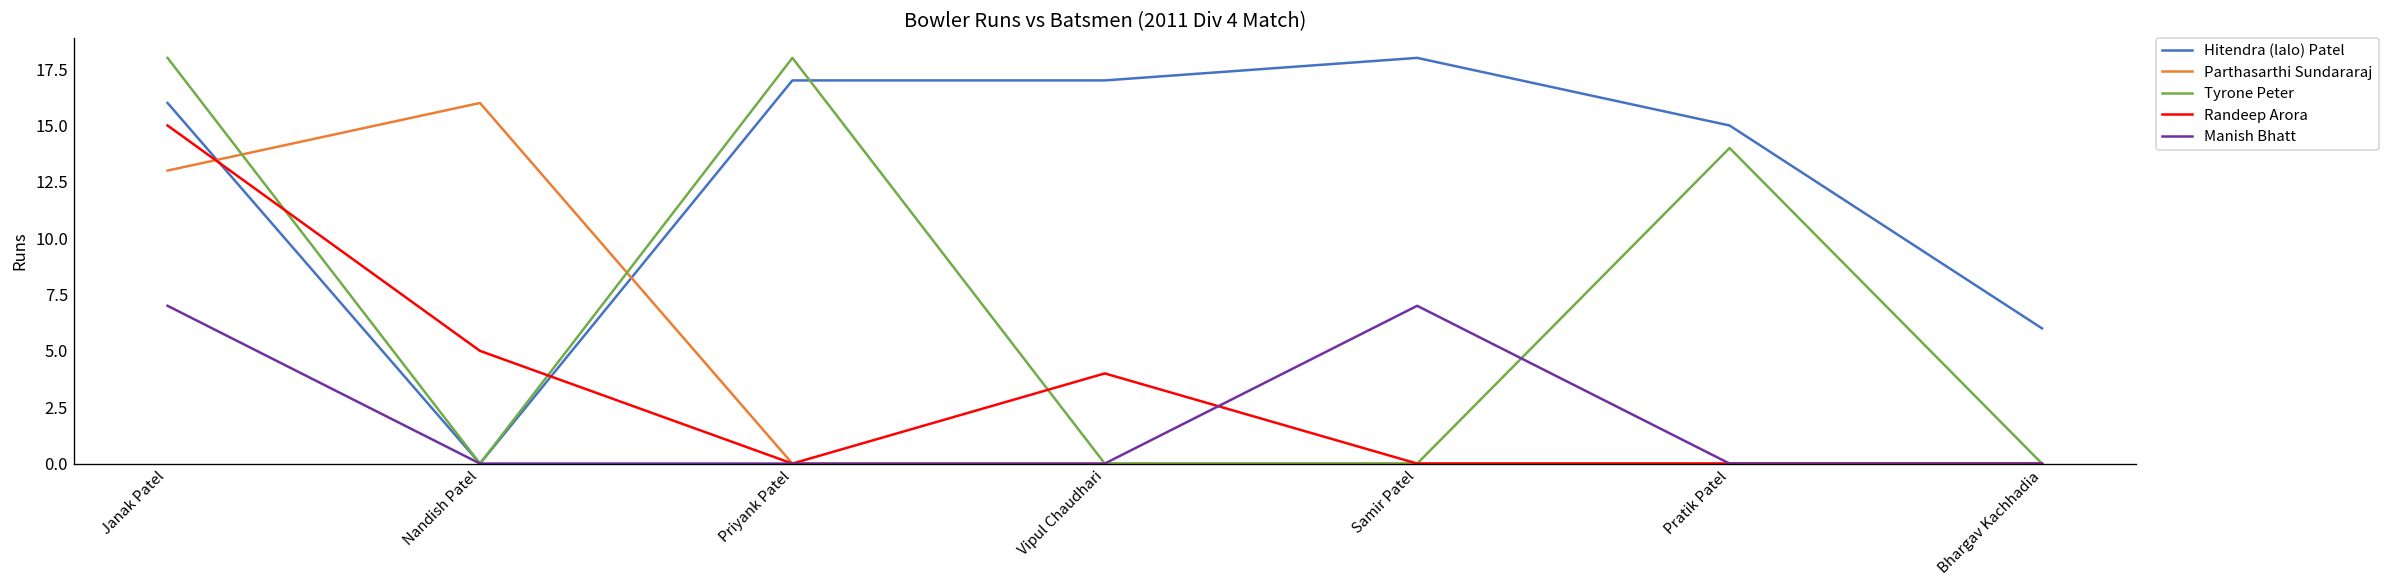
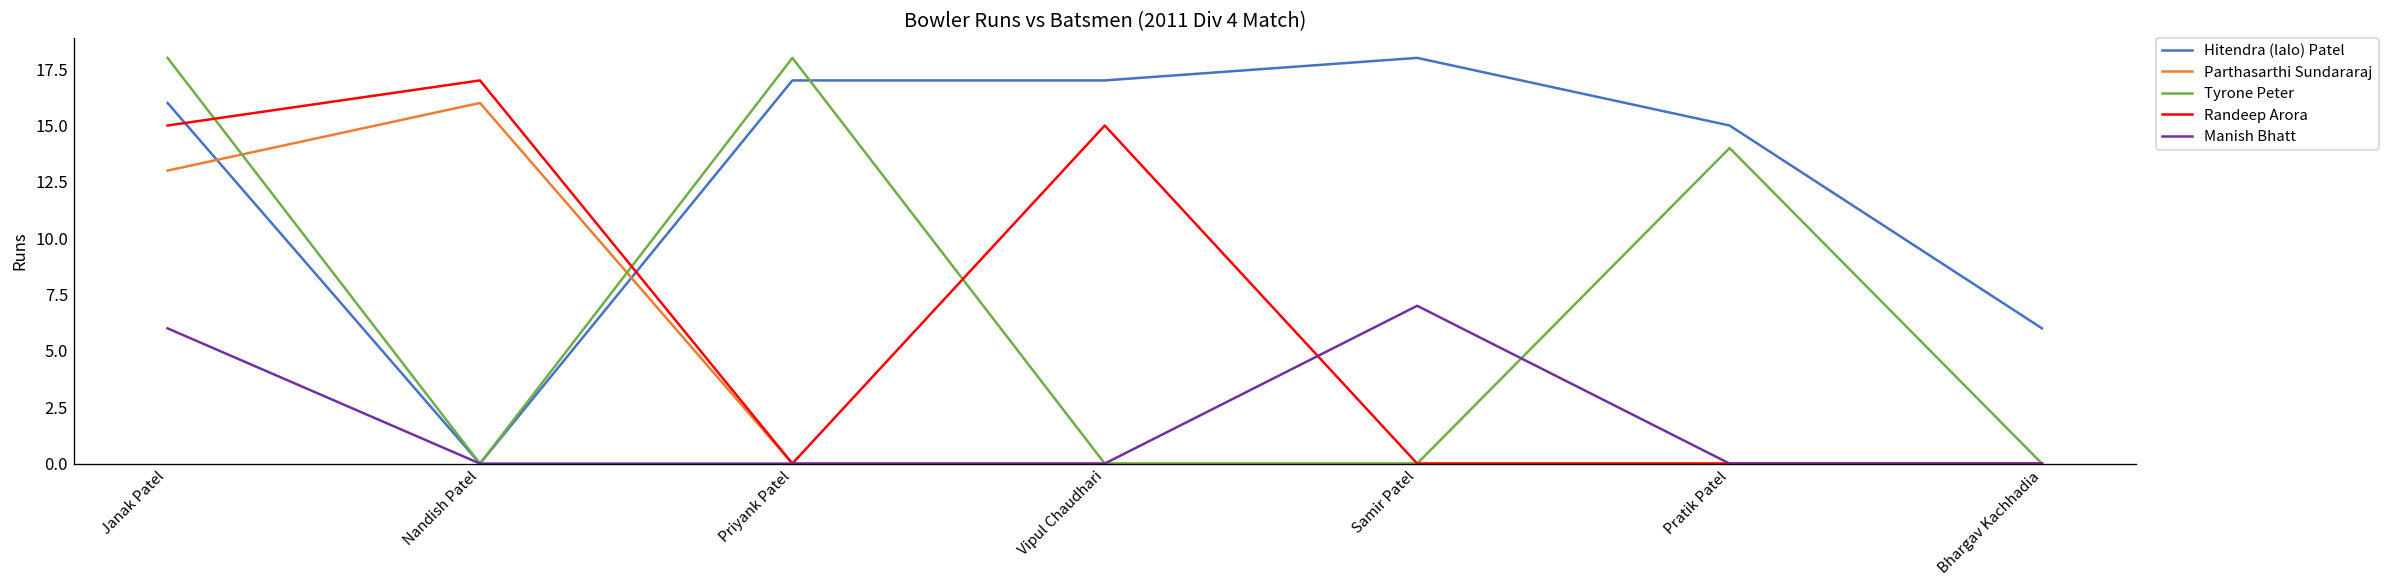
Manish Bhatt, Janak Patel: 7 -> 6
Randeep Arora, Nandish Patel: 5 -> 17
Randeep Arora, Vipul Chaudhari: 4 -> 15
